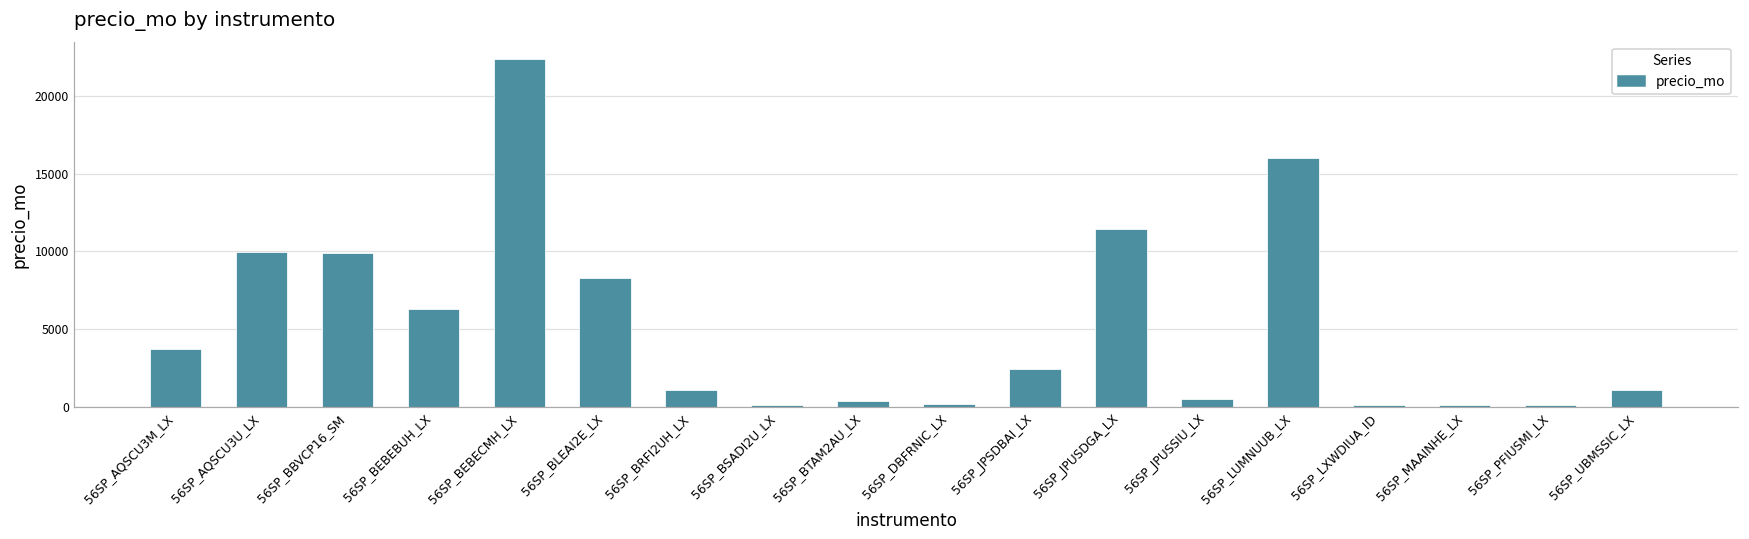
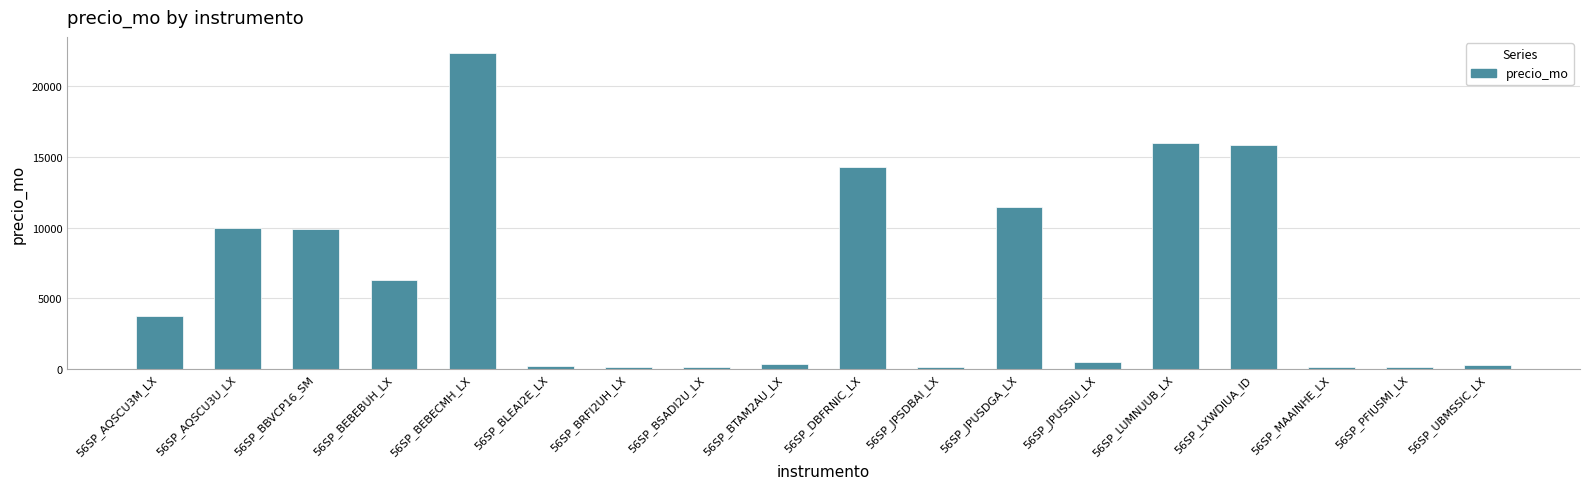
56SP_BLEAI2E_LX: 8300 -> 200
56SP_BRFI2UH_LX: 1100 -> 100
56SP_DBFRNIC_LX: 200 -> 14300
56SP_JPSDBAI_LX: 2500 -> 100
56SP_LXWDIUA_ID: 100 -> 15900
56SP_UBMSSIC_LX: 1100 -> 300
